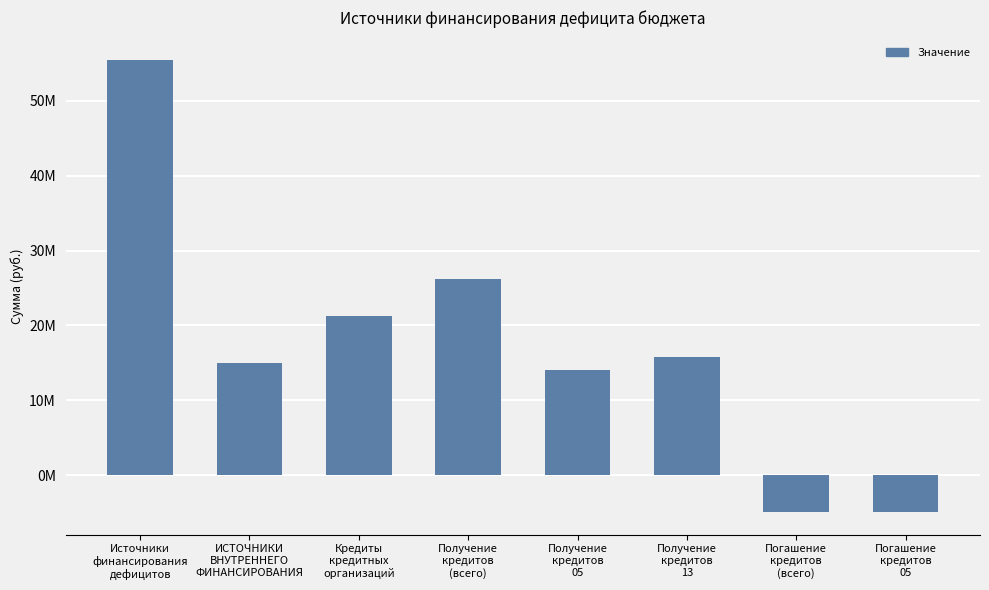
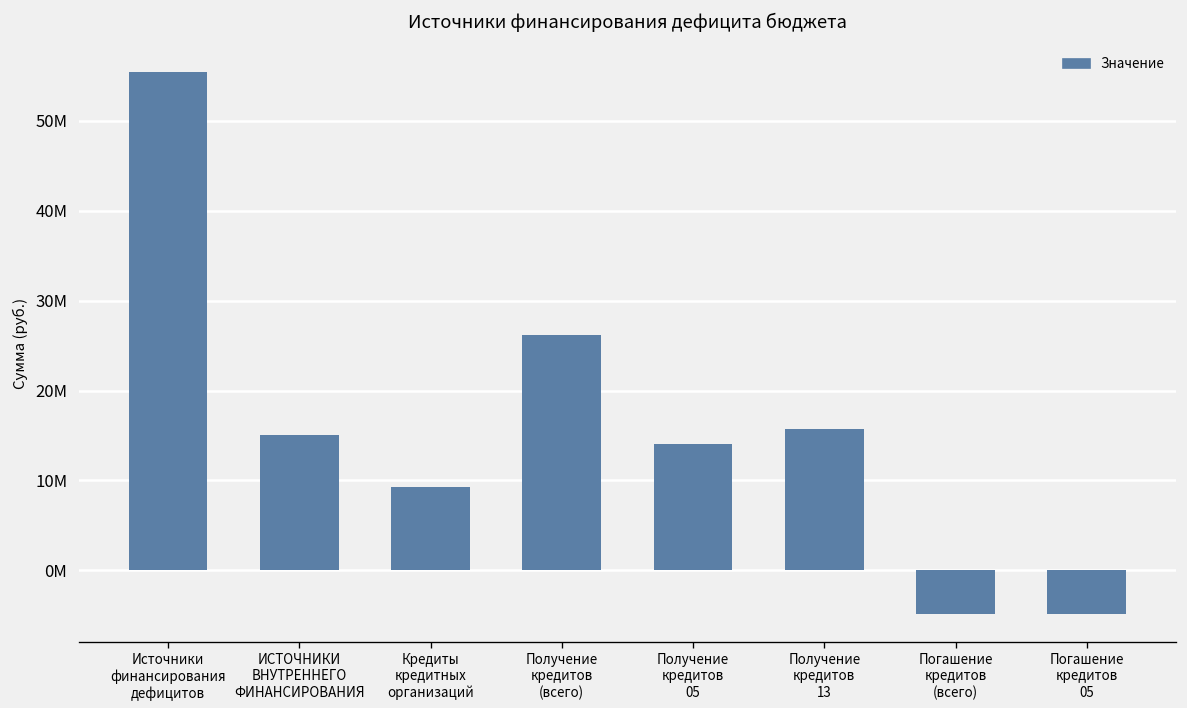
Кредиты кредитных организаций: 21000000 -> 9000000
